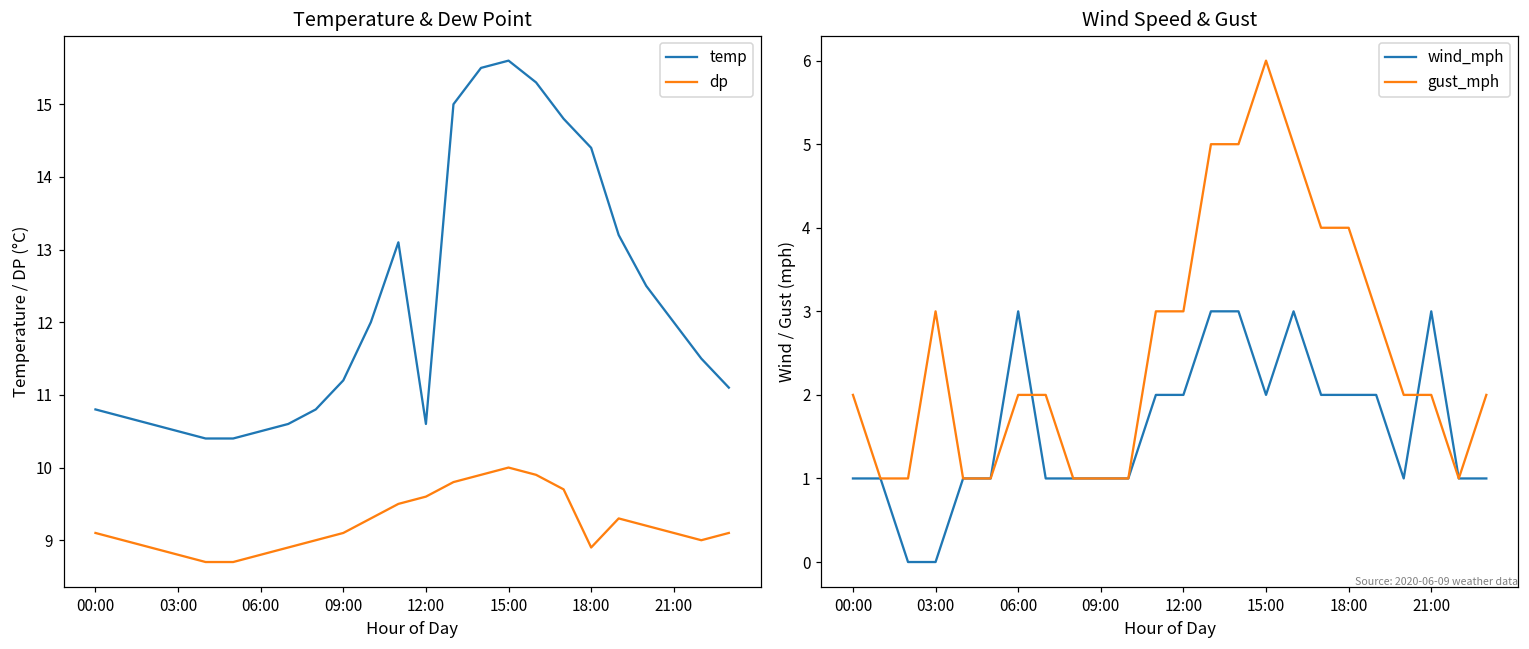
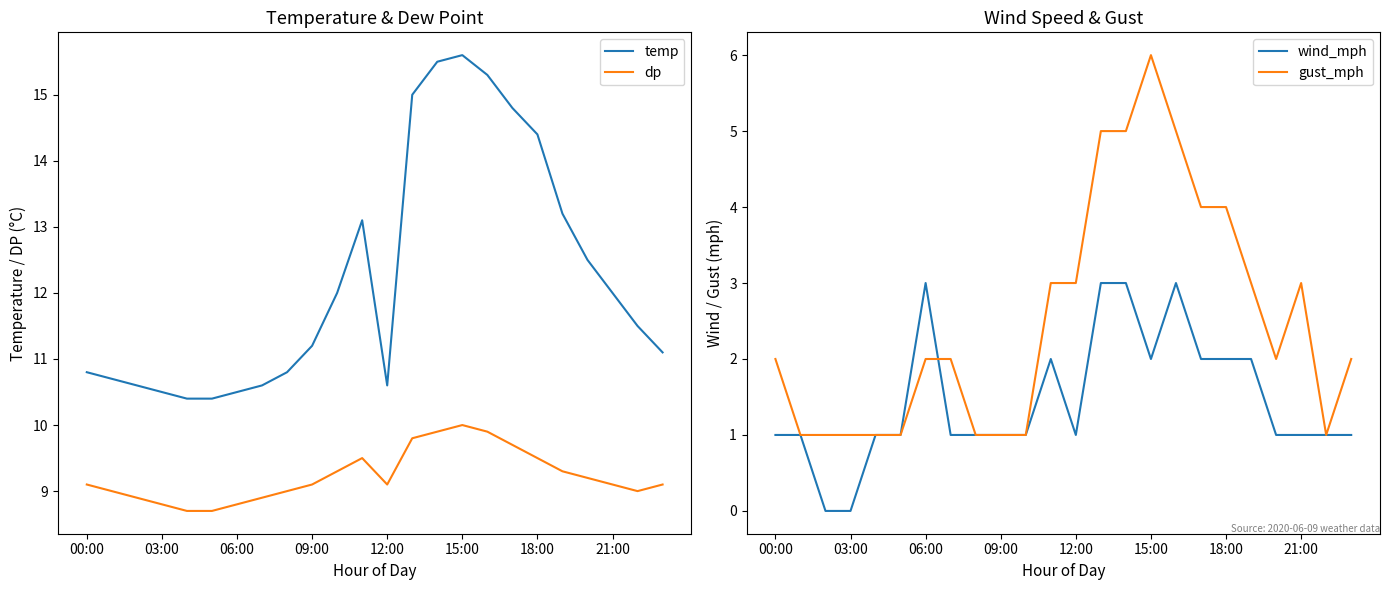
Temperature & Dew Point, dp, 12:00: 9.6 -> 9.1
Temperature & Dew Point, dp, 18:00: 8.9 -> 9.5
Wind Speed & Gust, gust_mph, 03:00: 3 -> 1
Wind Speed & Gust, wind_mph, 12:00: 2 -> 1
Wind Speed & Gust, wind_mph, 21:00: 3 -> 1
Wind Speed & Gust, gust_mph, 21:00: 2 -> 3
